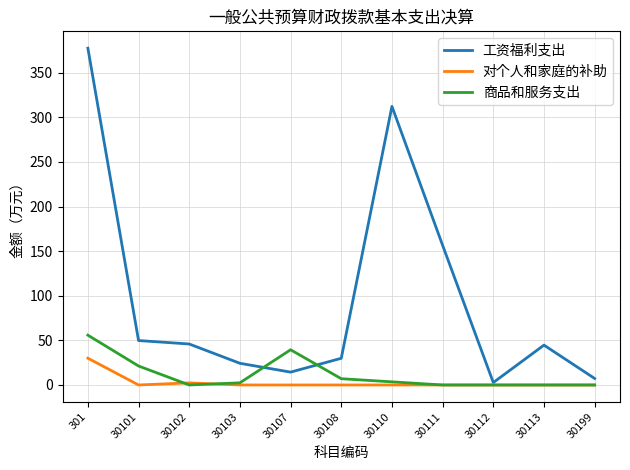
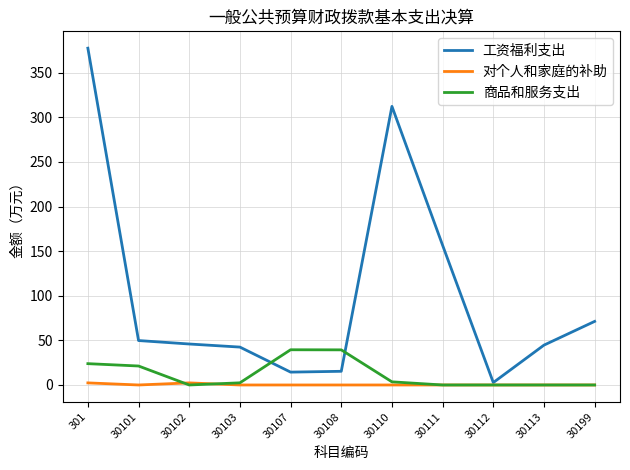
对个人和家庭的补助, 301: 30 -> 0
商品和服务支出, 301: 60 -> 20
工资福利支出, 30103: 20 -> 40
工资福利支出, 30108: 30 -> 20
商品和服务支出, 30108: 10 -> 40
工资福利支出, 30199: 10 -> 70
